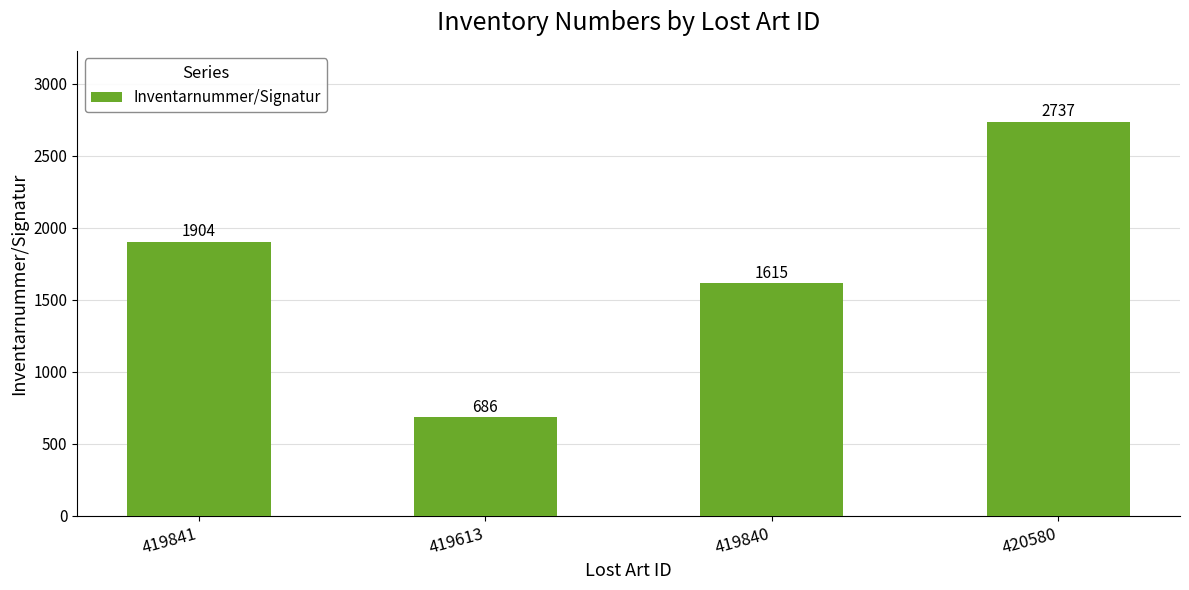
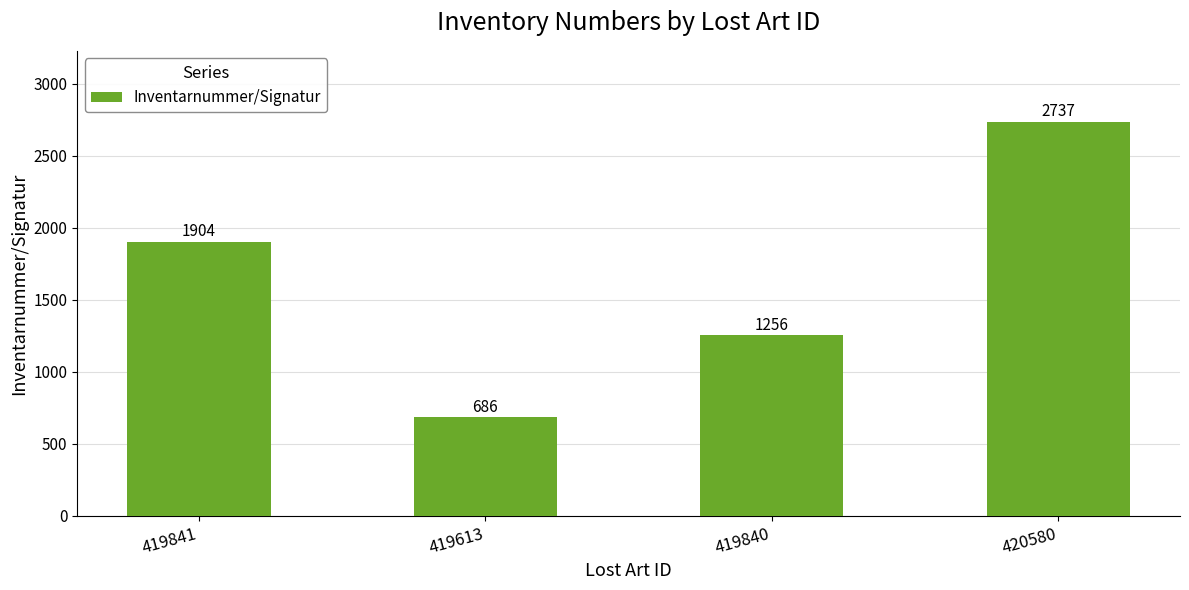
419840: 1615 -> 1256
